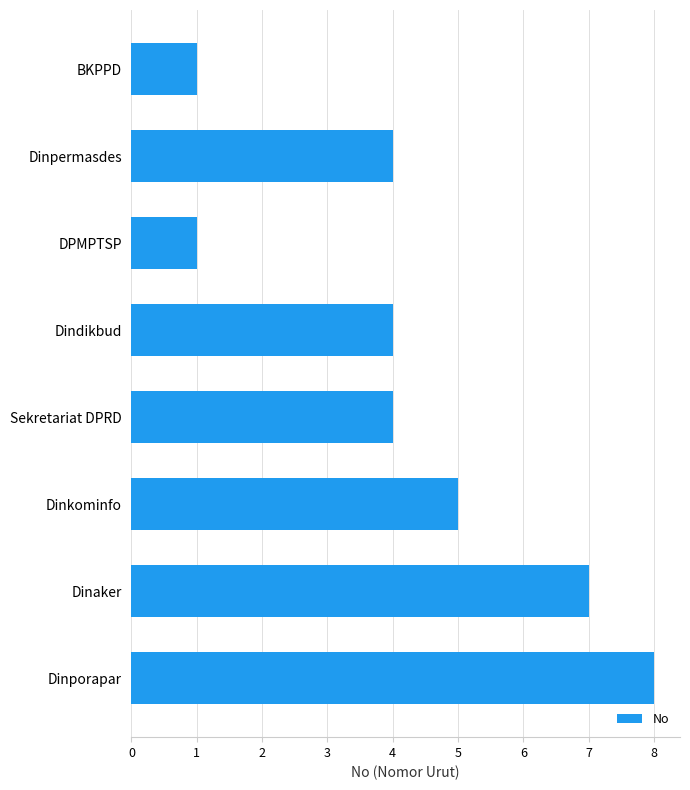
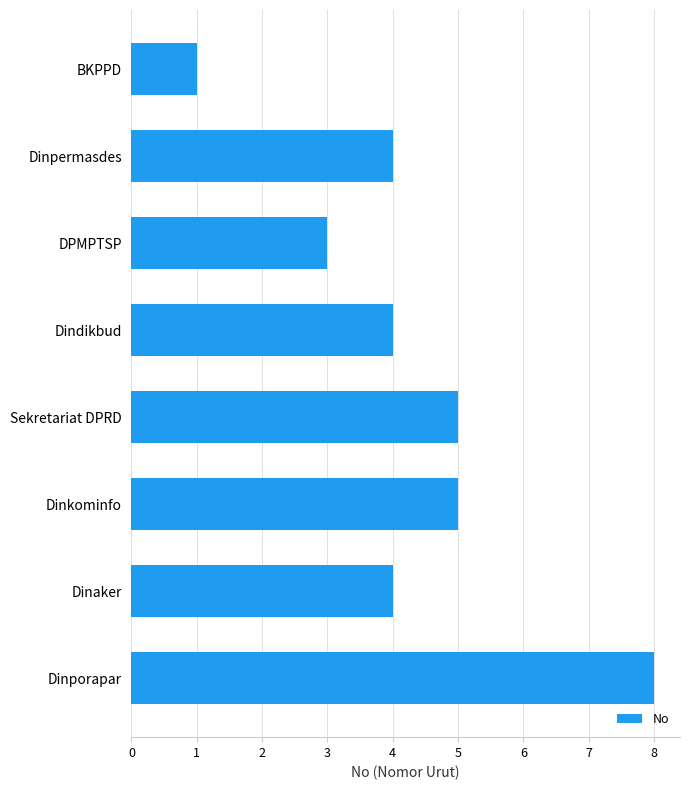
DPMPTSP: 1 -> 3
Sekretariat DPRD: 4 -> 5
Dinaker: 7 -> 4
